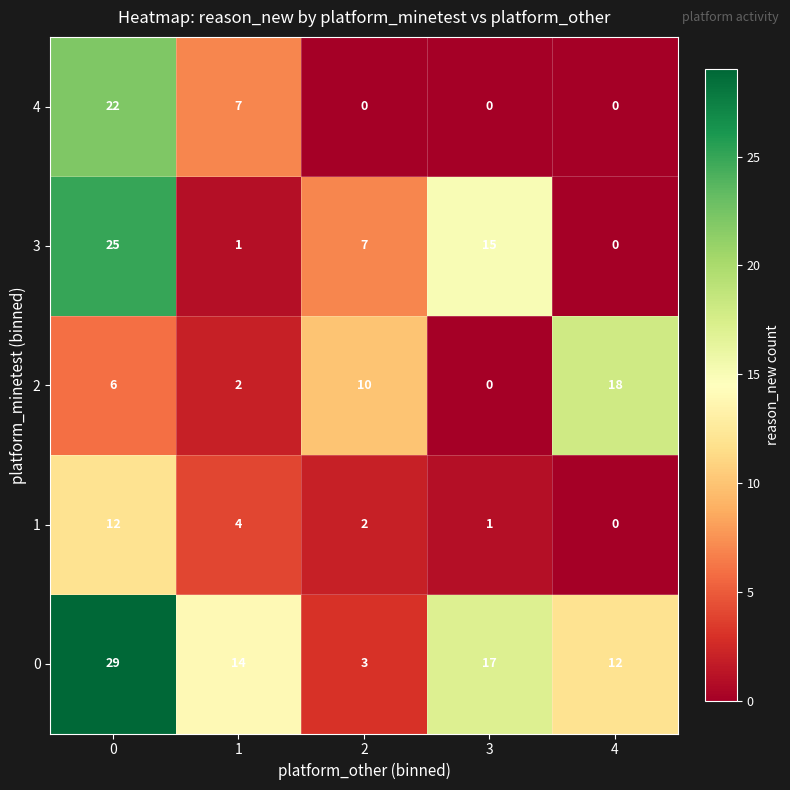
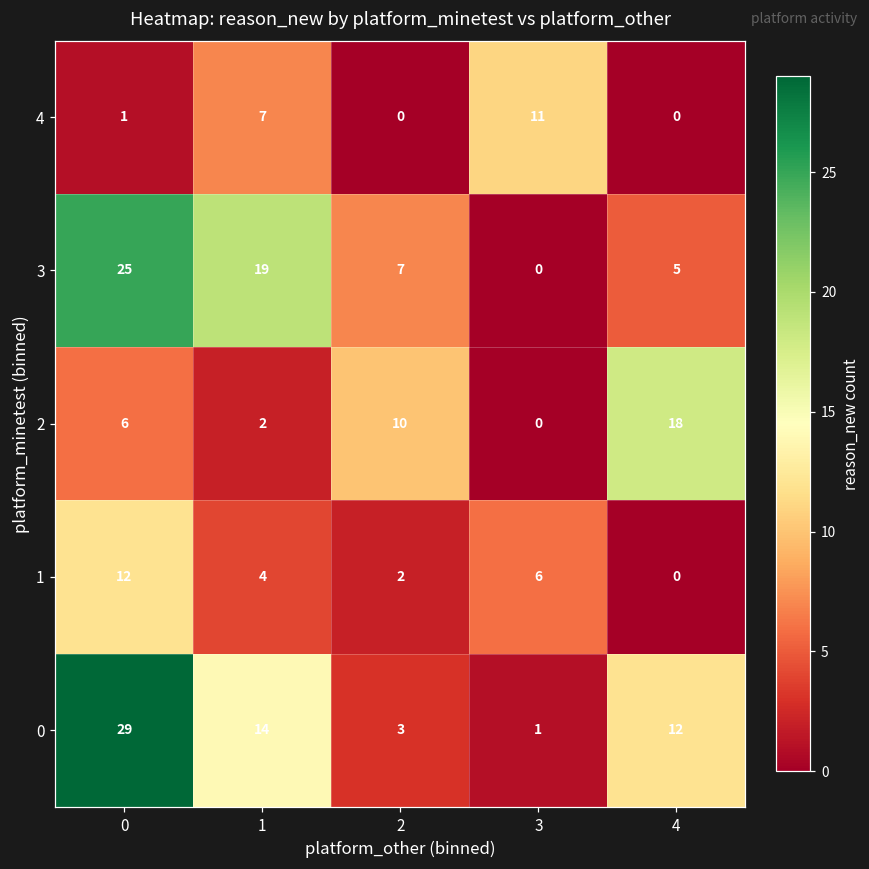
4, 0: 22 -> 1
4, 3: 0 -> 11
3, 1: 1 -> 19
3, 3: 15 -> 0
3, 4: 0 -> 5
1, 3: 1 -> 6
0, 3: 17 -> 1
